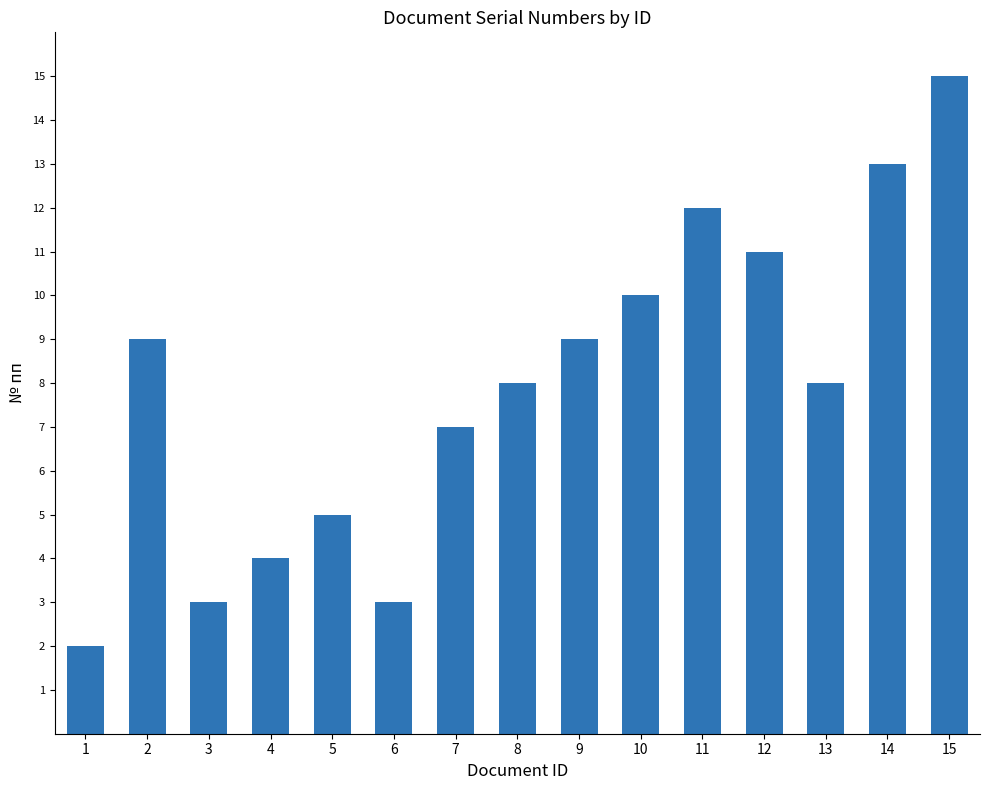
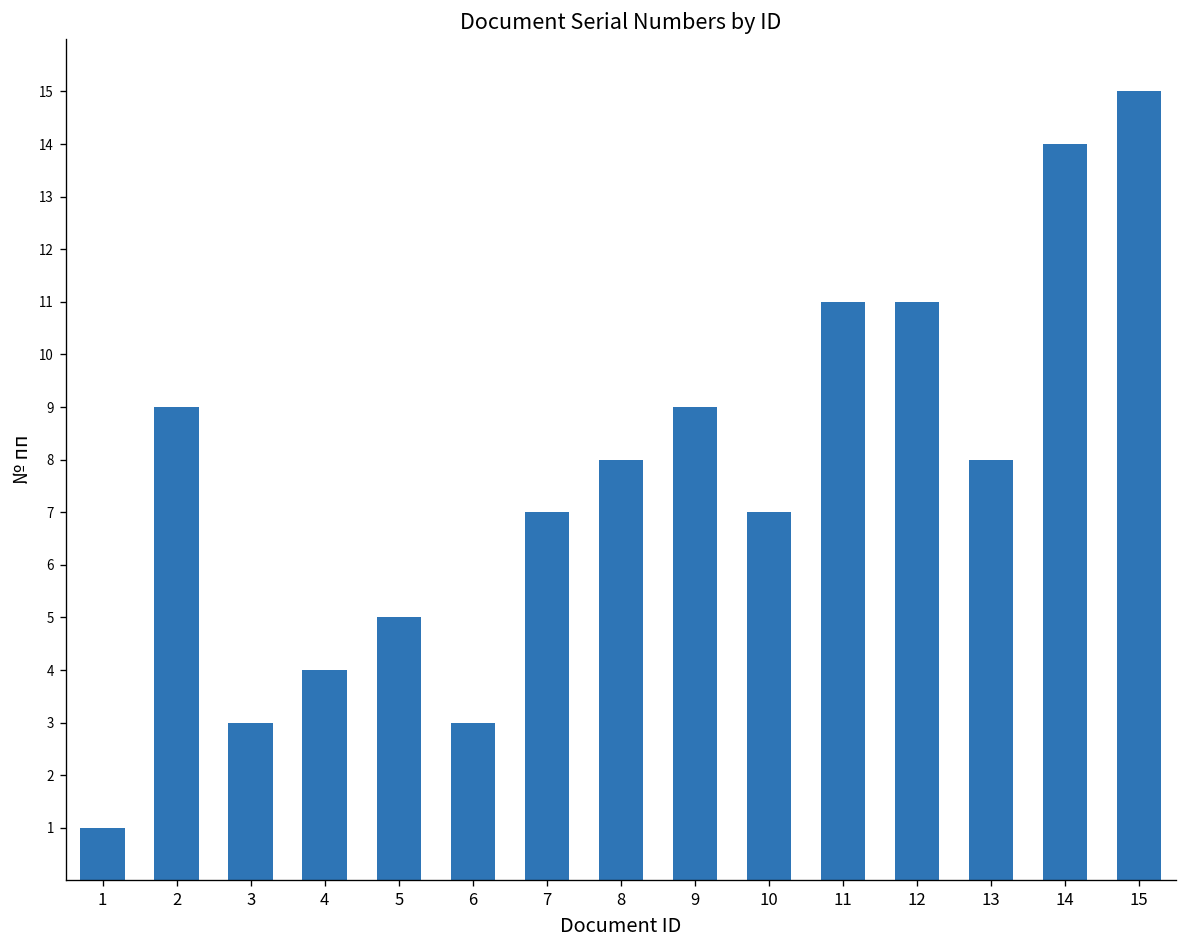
1: 2 -> 1
10: 10 -> 7
11: 12 -> 11
14: 13 -> 14
